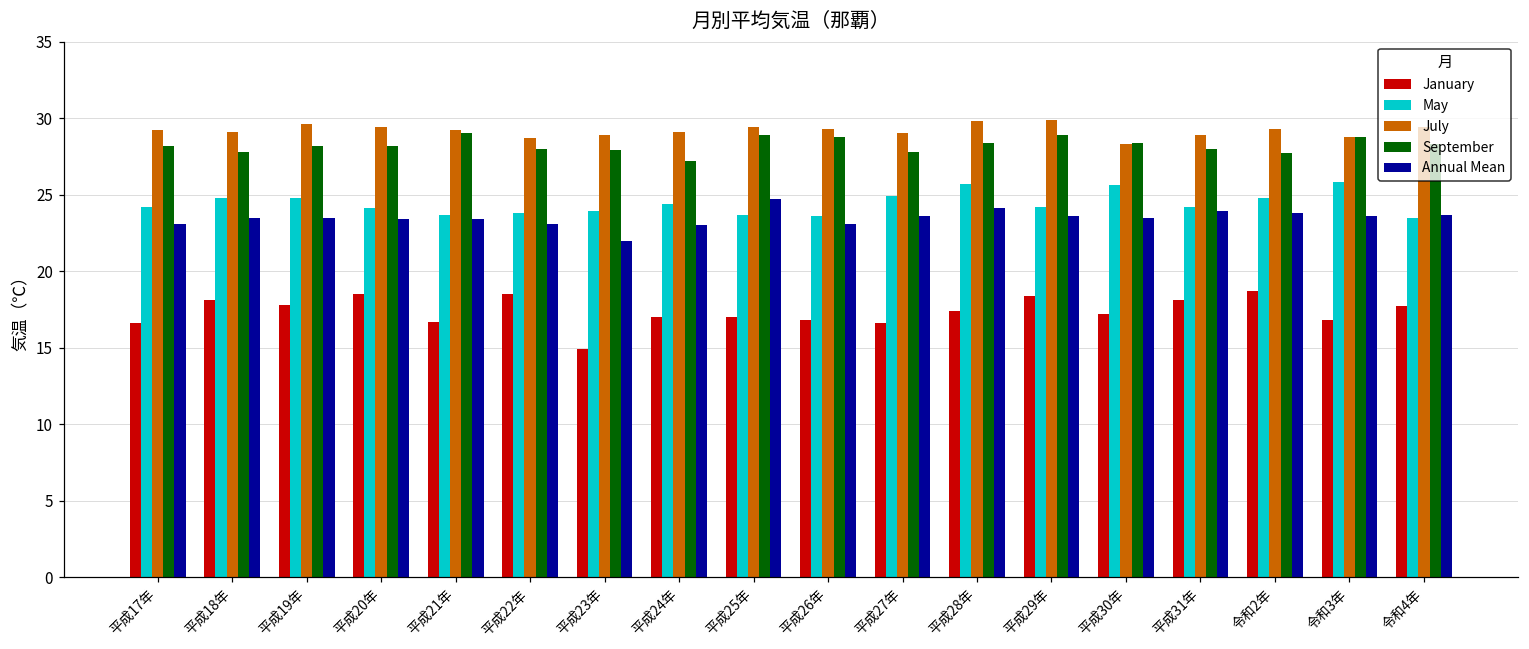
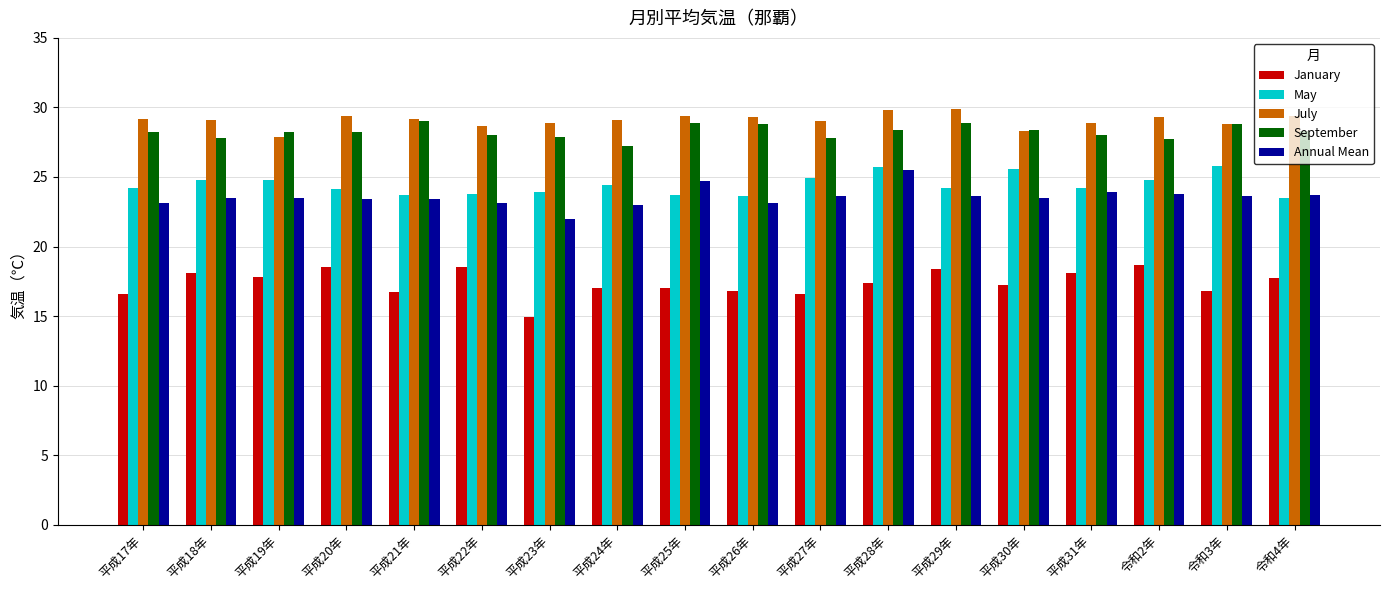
July, 平成19年: 29.6 -> 27.9
Annual Mean, 平成28年: 24.1 -> 25.5
